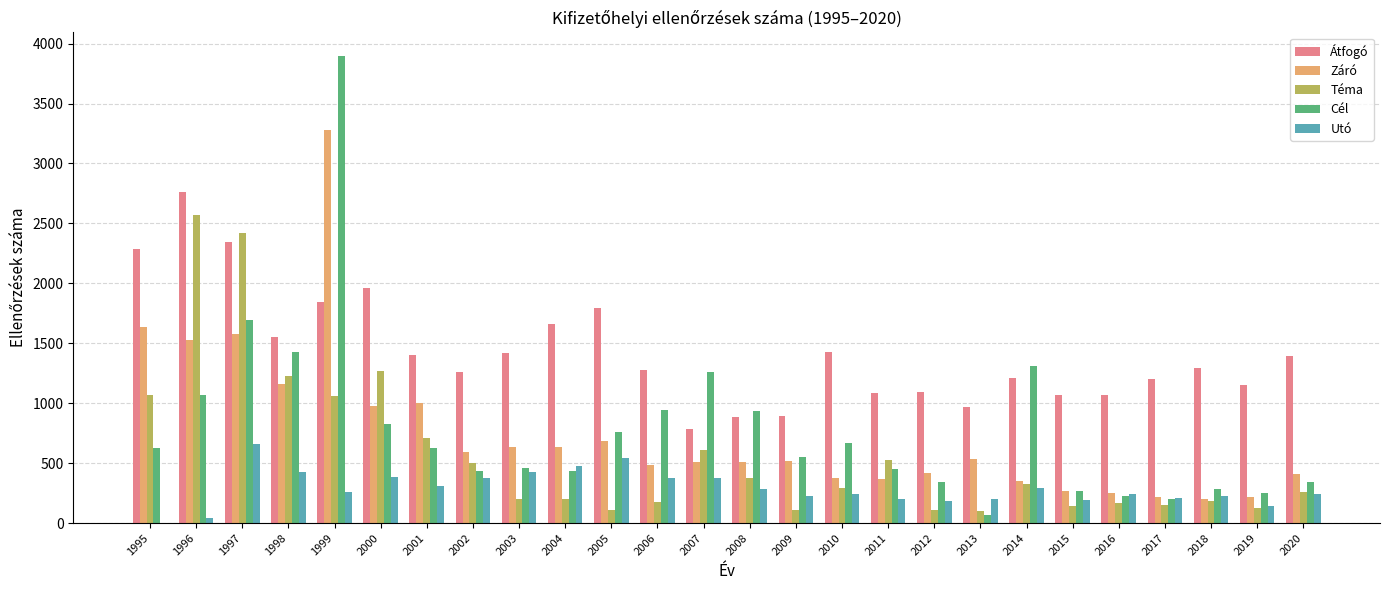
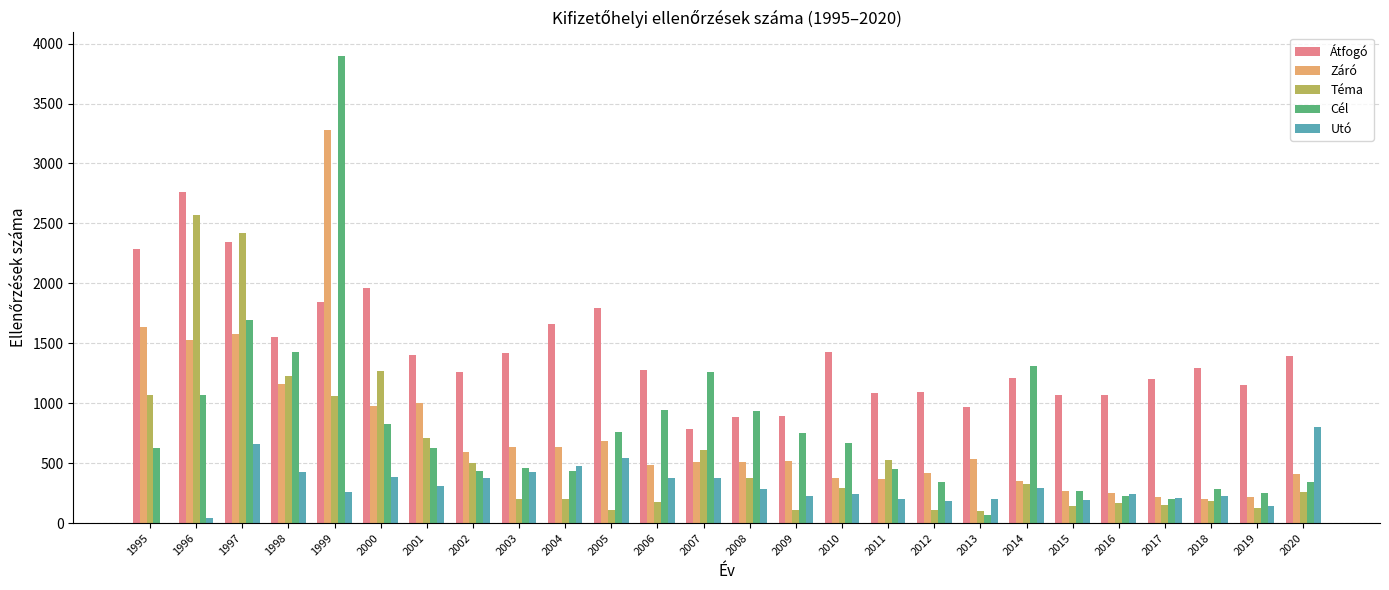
Cél, 2009: 550 -> 750
Utó, 2020: 240 -> 800
